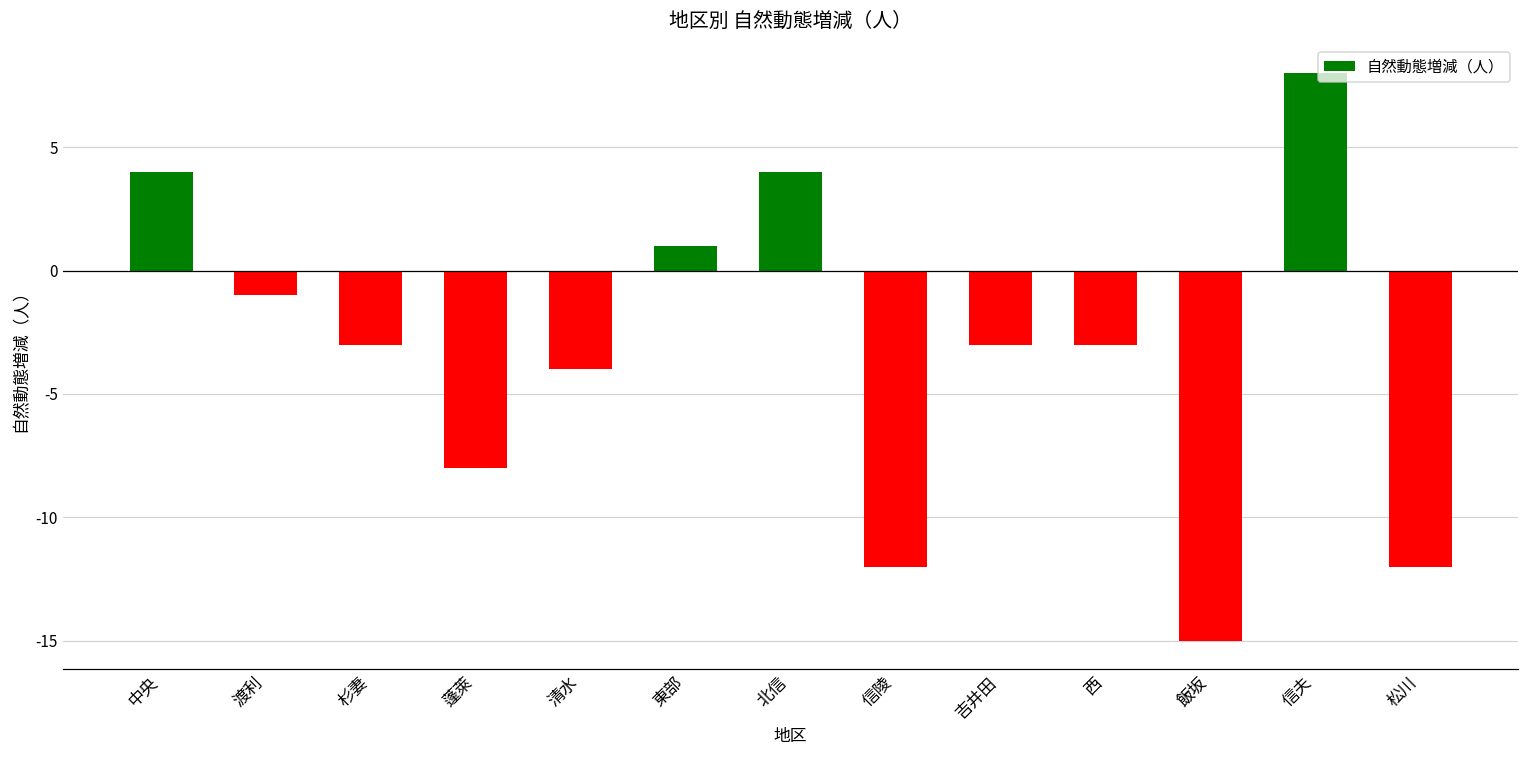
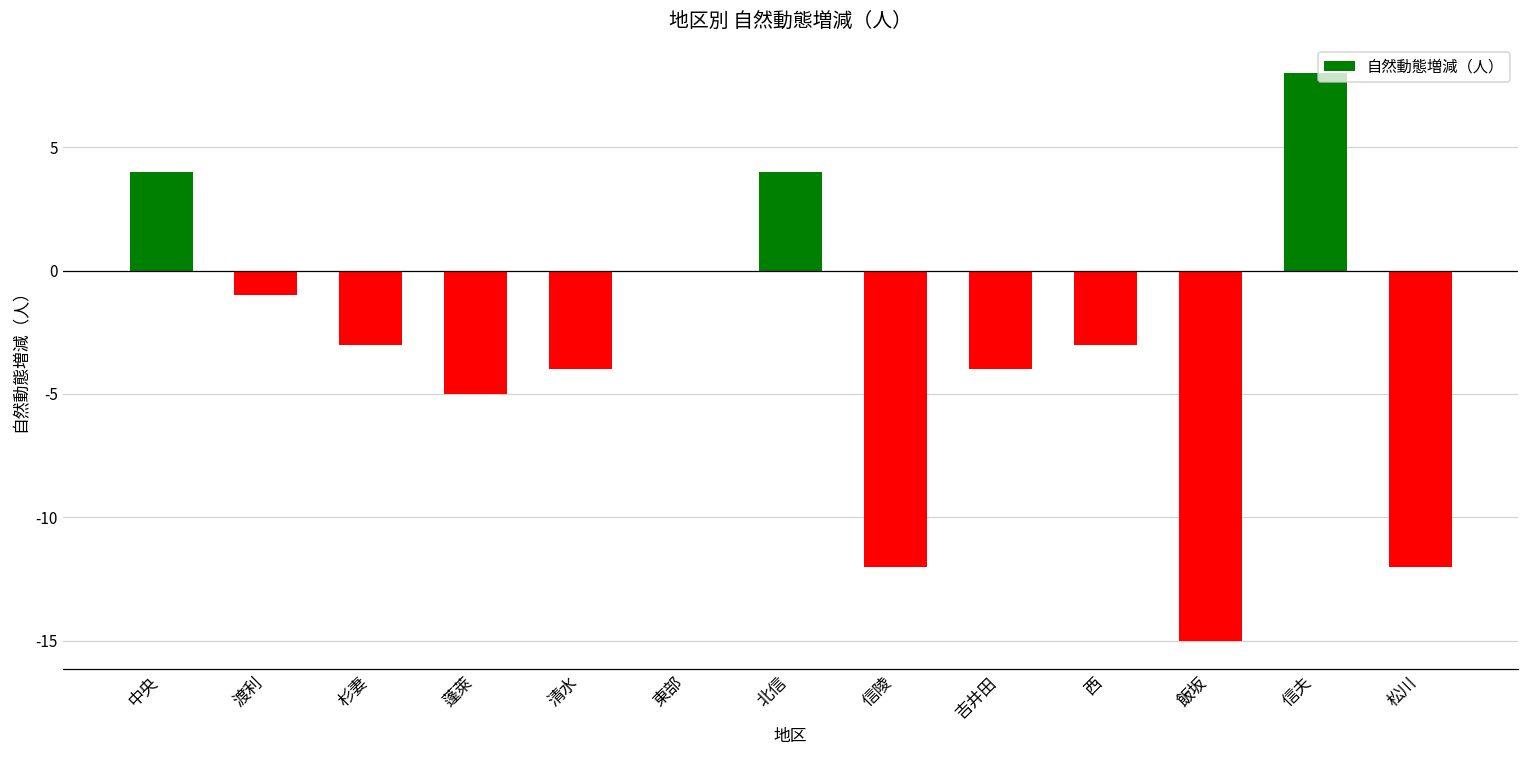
蓬萊: -8 -> -5
東部: 1 -> 0
吉井田: -3 -> -4
